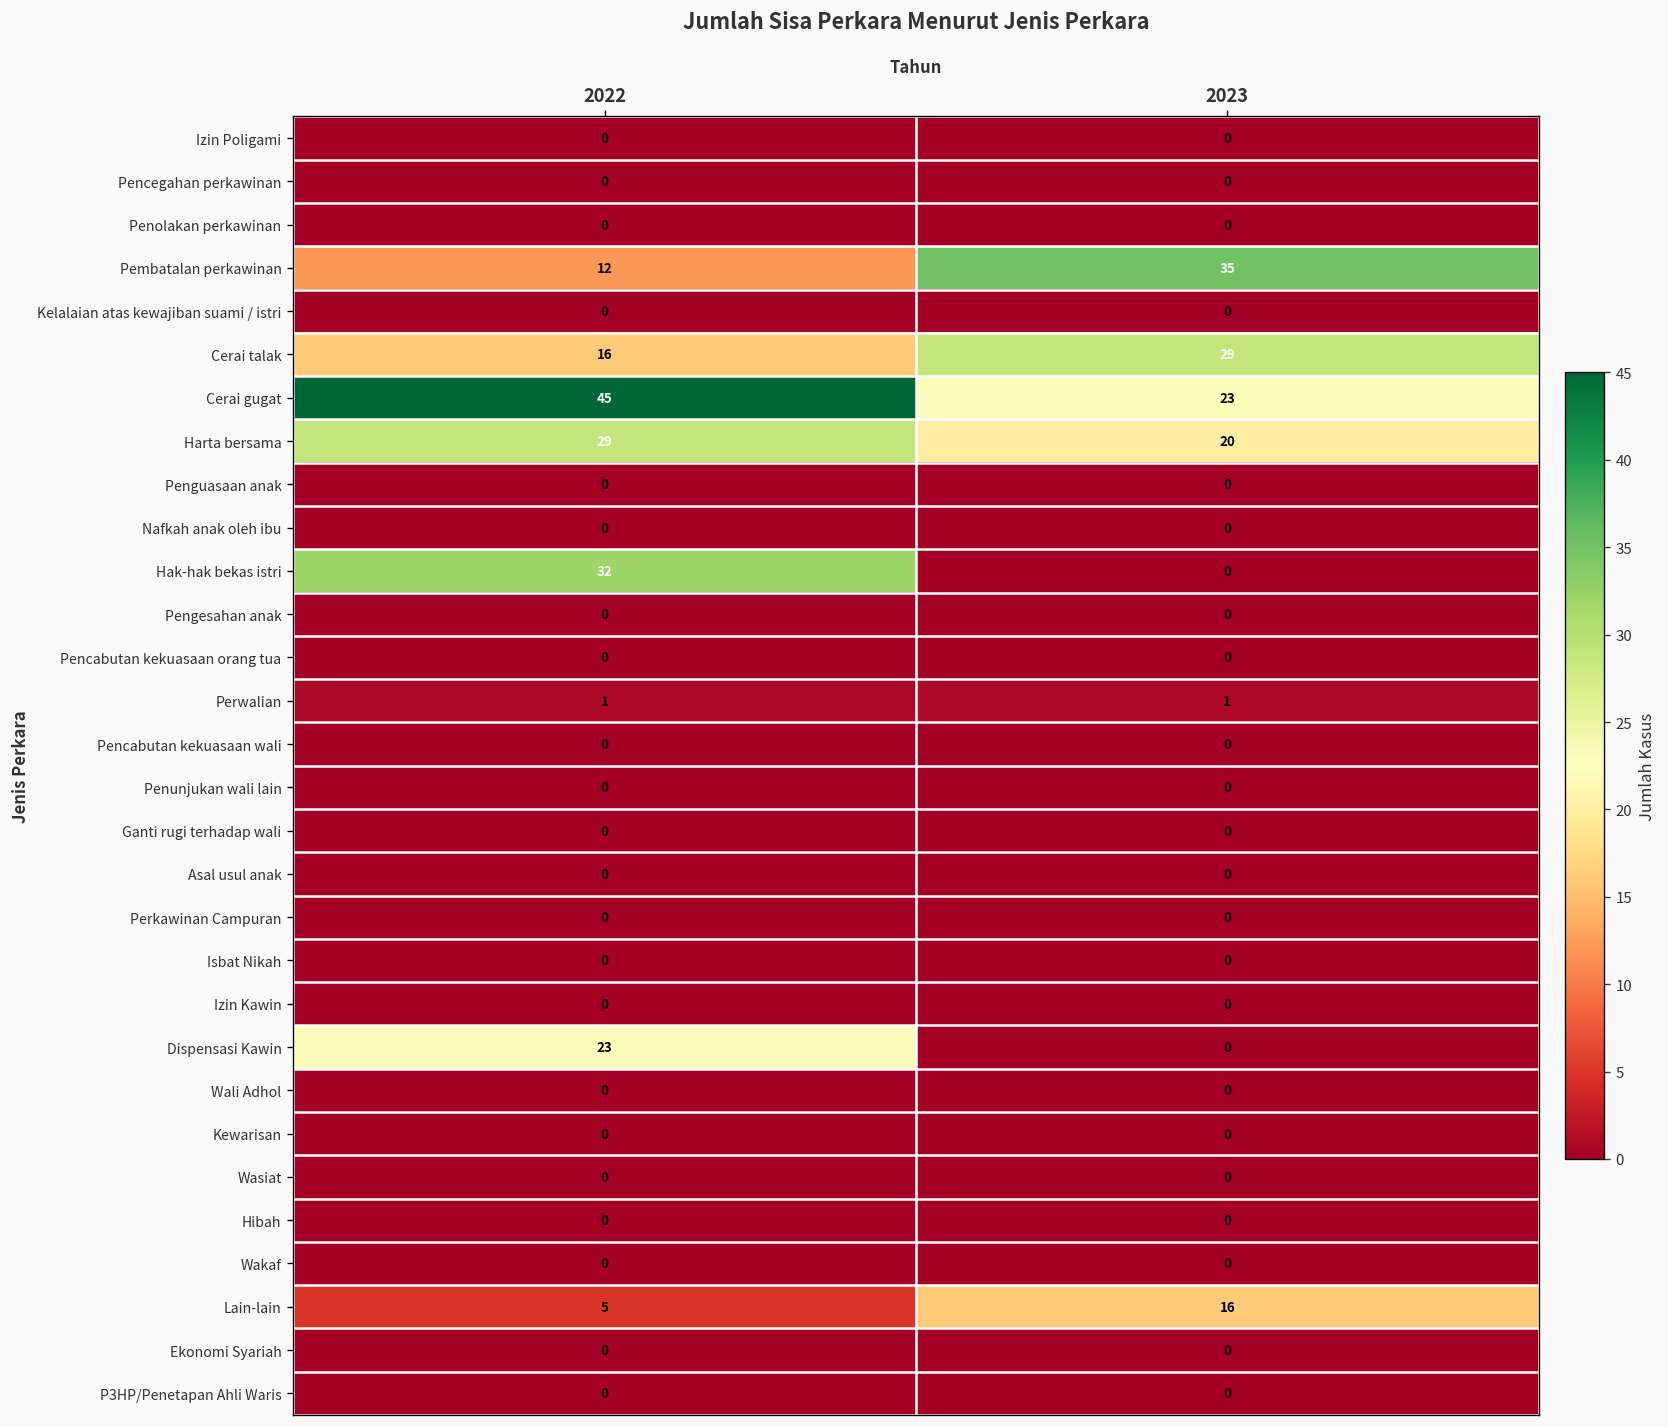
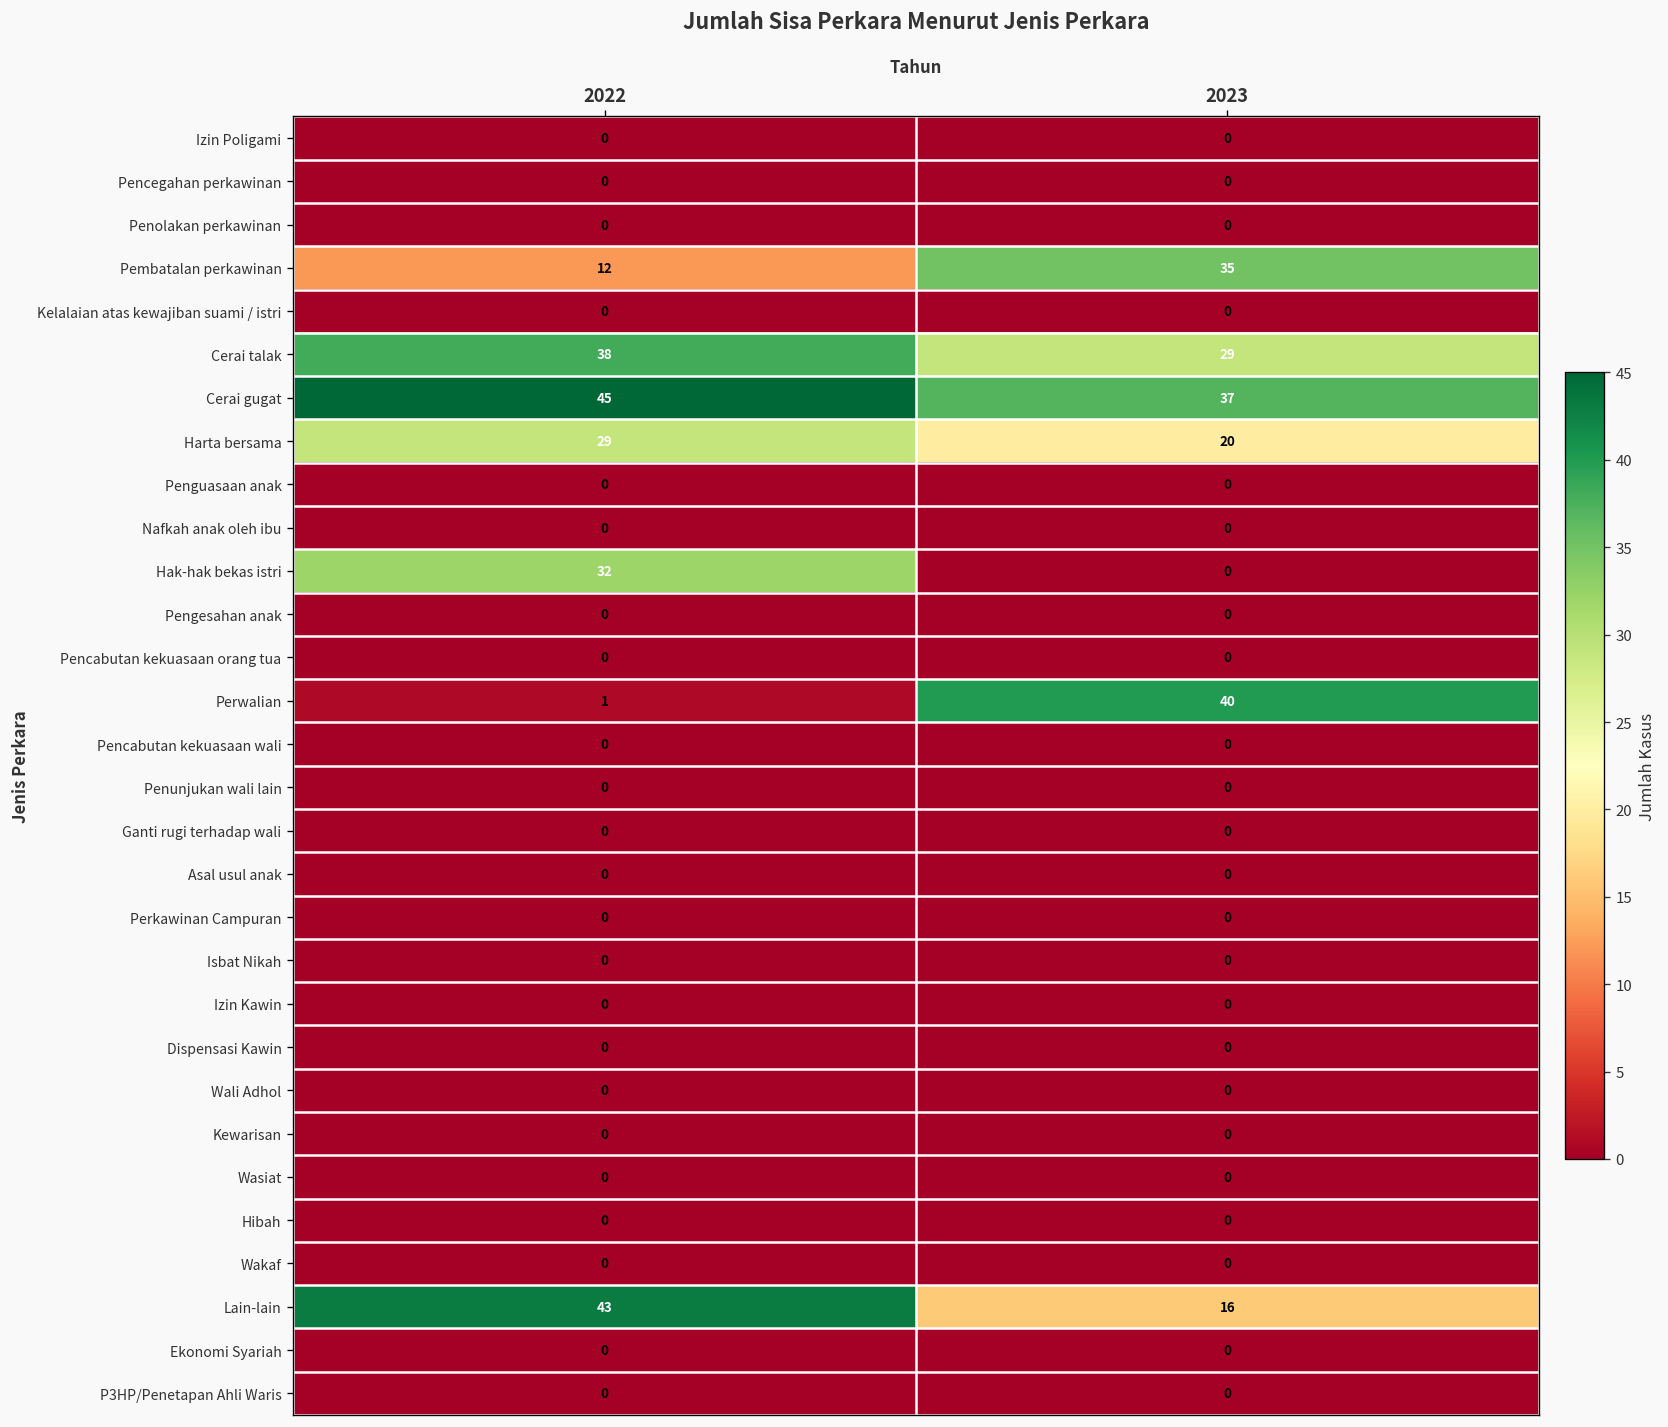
Cerai talak, 2022: 16 -> 38
Cerai gugat, 2023: 23 -> 37
Perwalian, 2023: 1 -> 40
Dispensasi Kawin, 2022: 23 -> 0
Lain-lain, 2022: 5 -> 43
